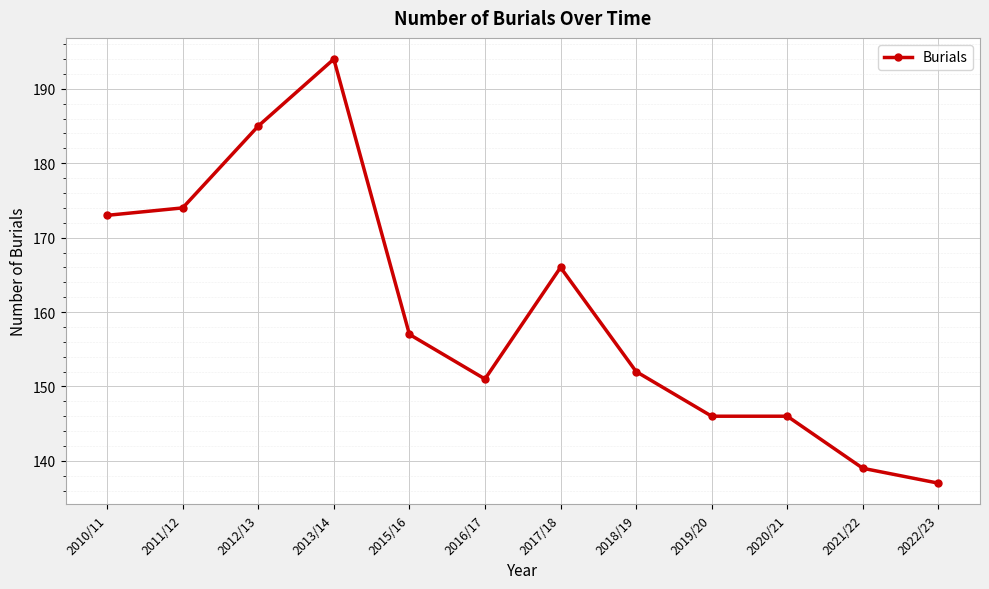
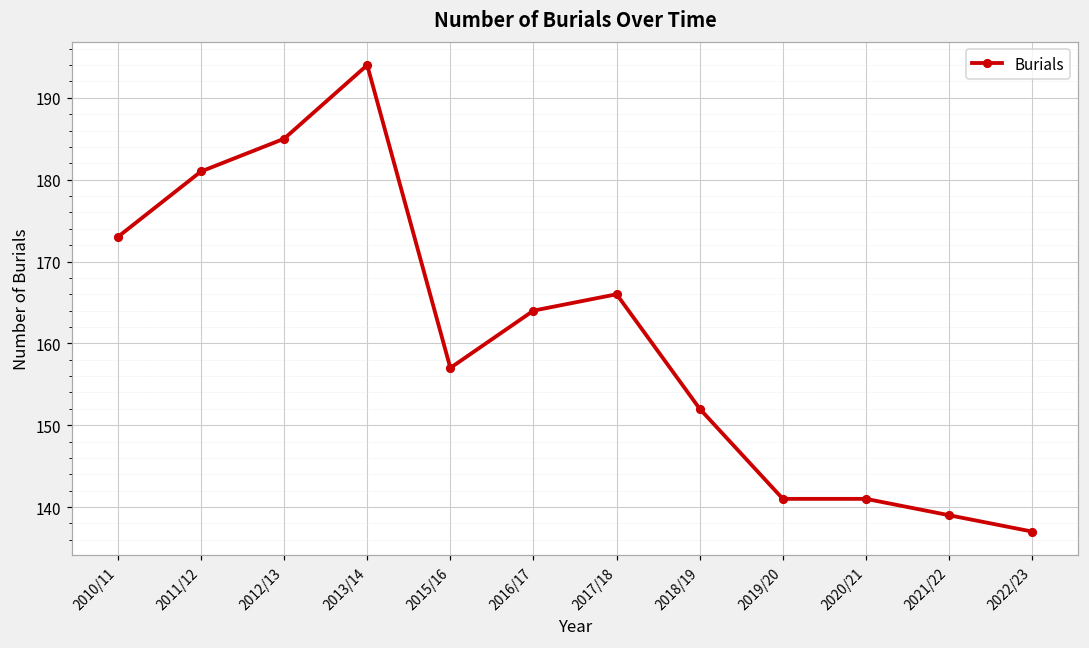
2011/12: 174 -> 181
2016/17: 151 -> 164
2019/20: 146 -> 141
2020/21: 146 -> 141
